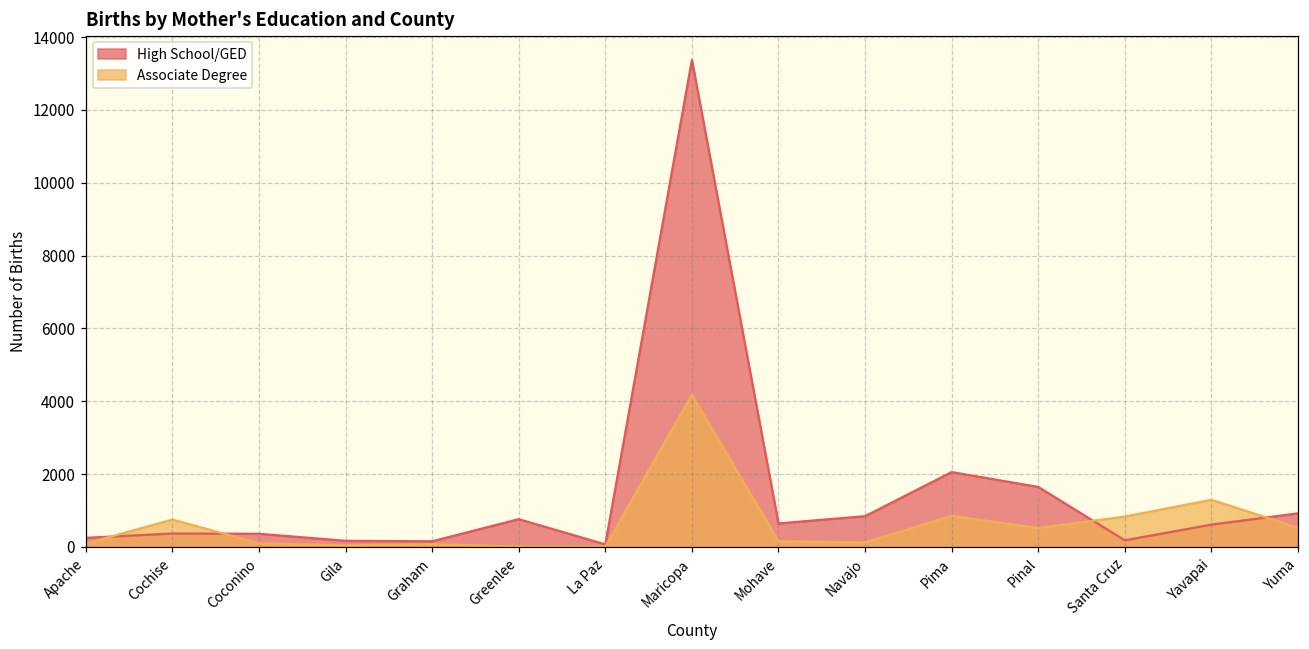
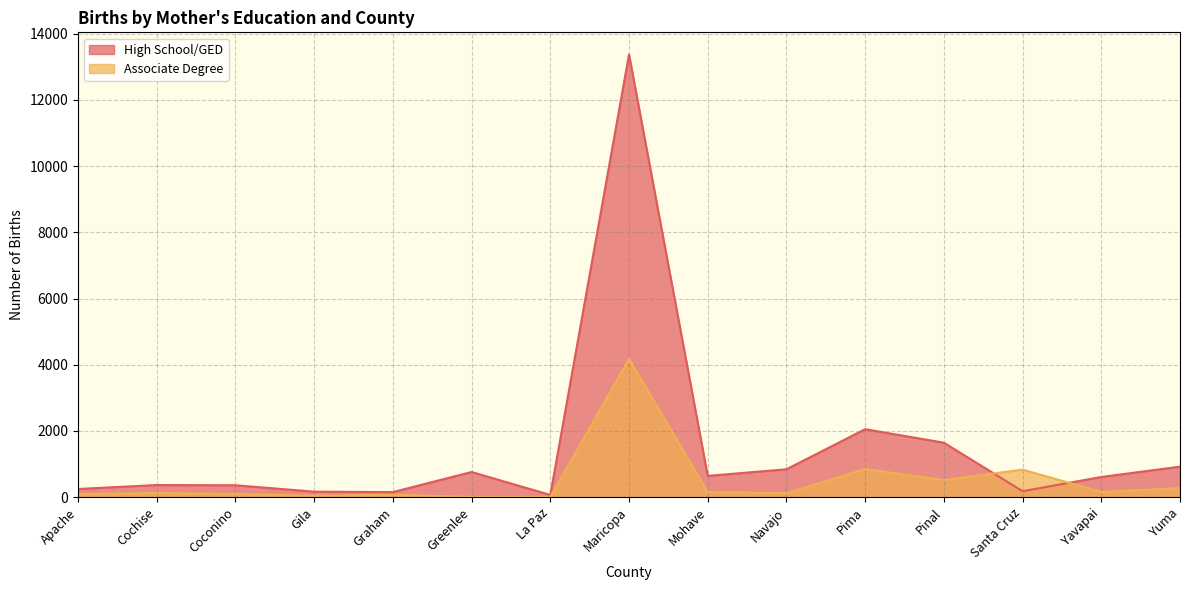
Associate Degree, Cochise: 800 -> 100
Associate Degree, Yavapai: 1300 -> 200
Associate Degree, Yuma: 500 -> 300
